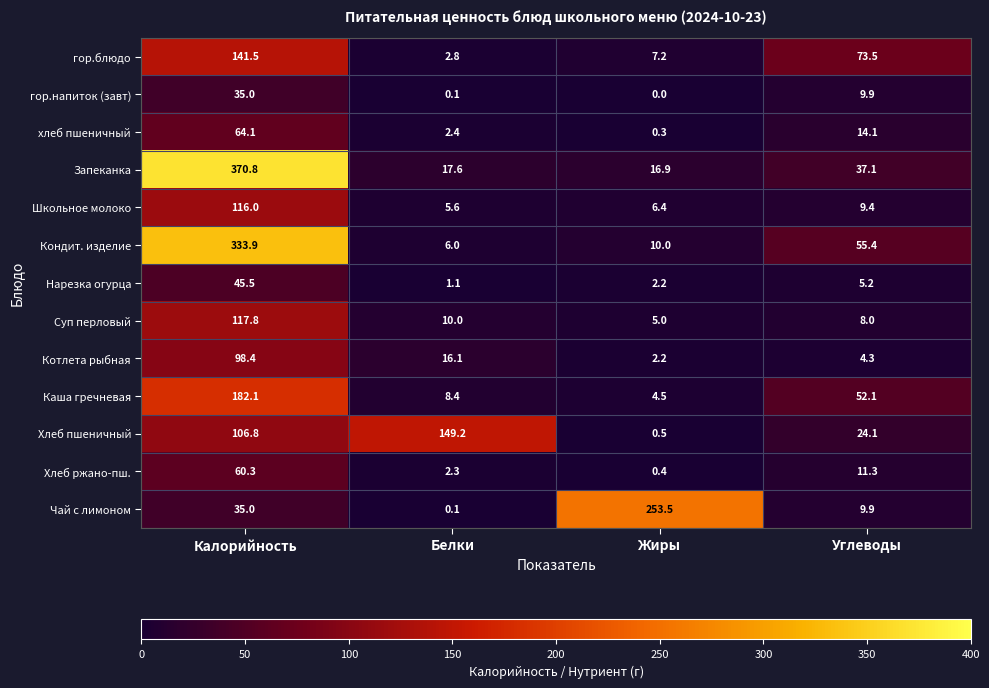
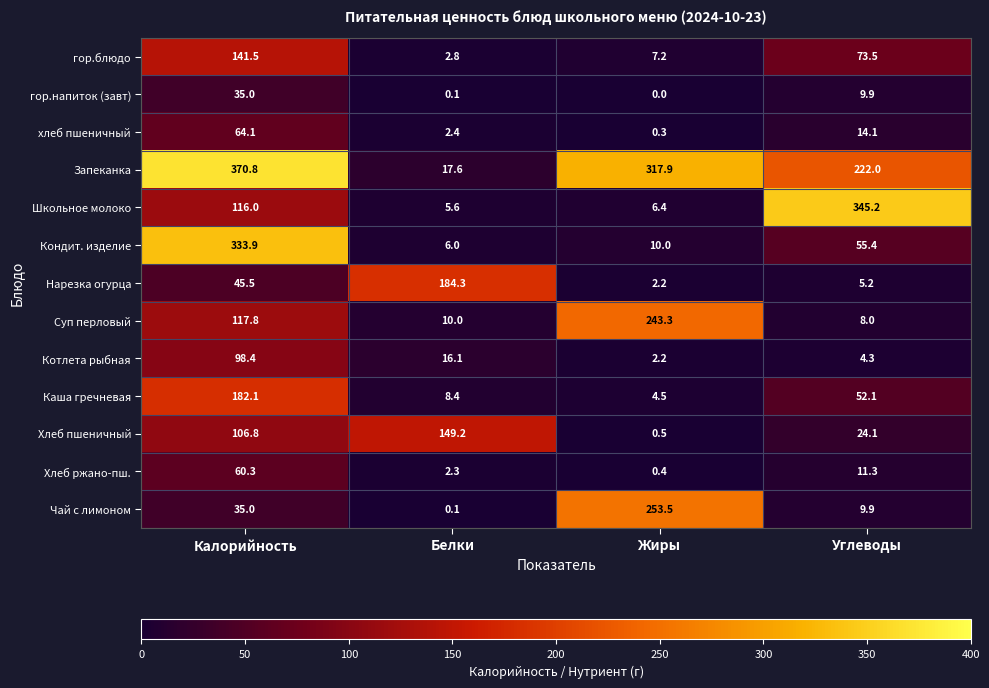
Запеканка, Жиры: 16.9 -> 317.9
Запеканка, Углеводы: 37.1 -> 222.0
Школьное молоко, Углеводы: 9.4 -> 345.2
Нарезка огурца, Белки: 1.1 -> 184.3
Суп перловый, Жиры: 5.0 -> 243.3
